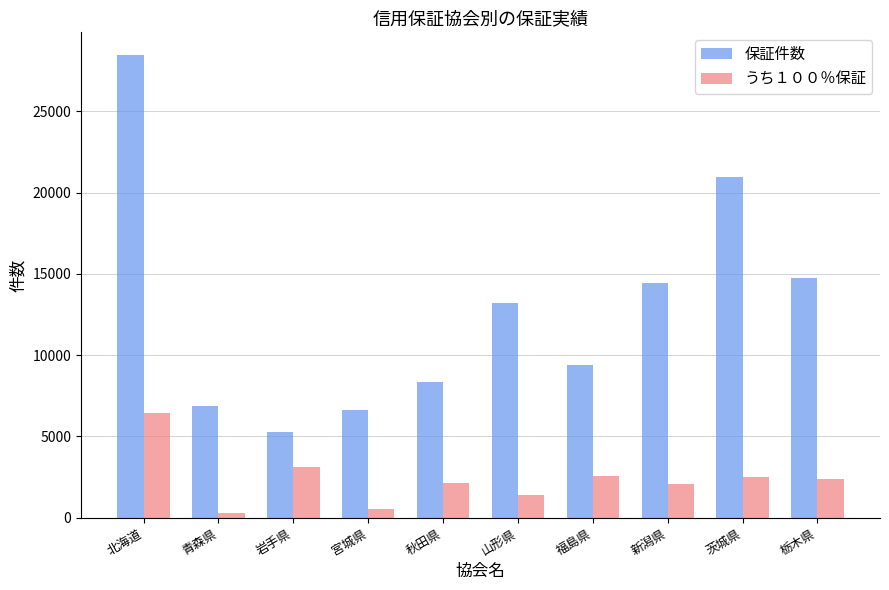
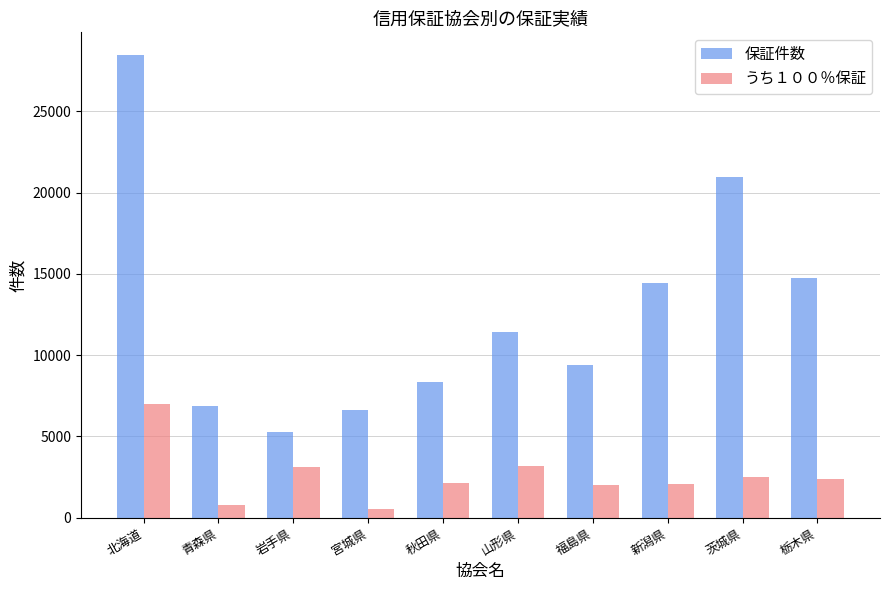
うち１００％保証, 北海道: 6500 -> 7000
うち１００％保証, 青森県: 300 -> 800
保証件数, 山形県: 13200 -> 11400
うち１００％保証, 山形県: 1400 -> 3200
うち１００％保証, 福島県: 2600 -> 2000
